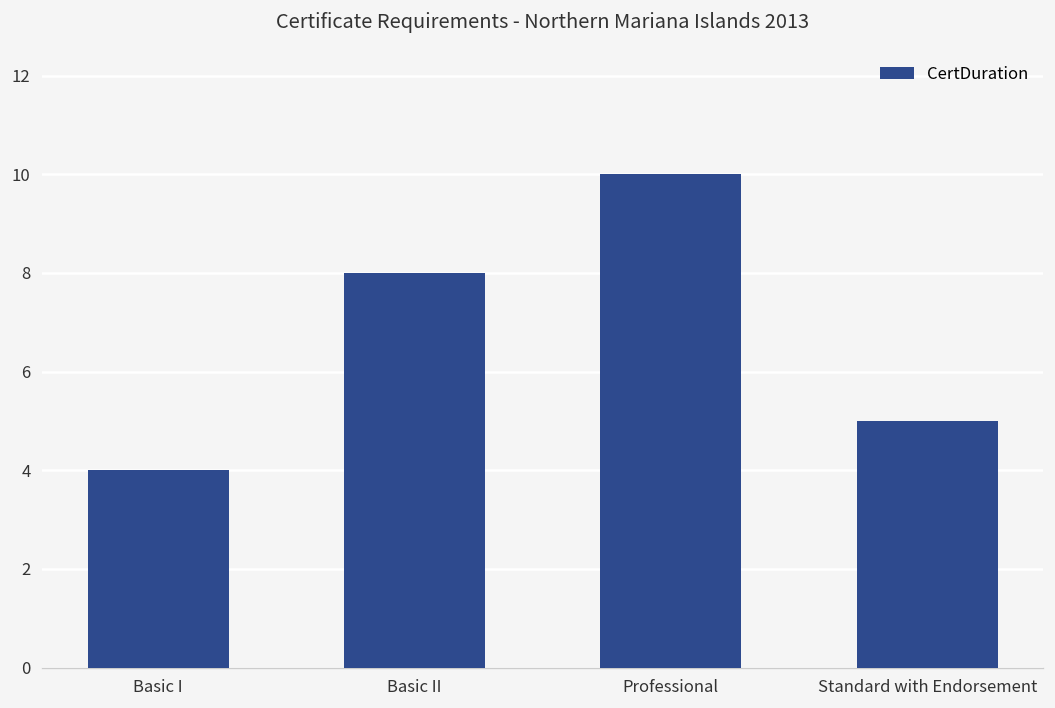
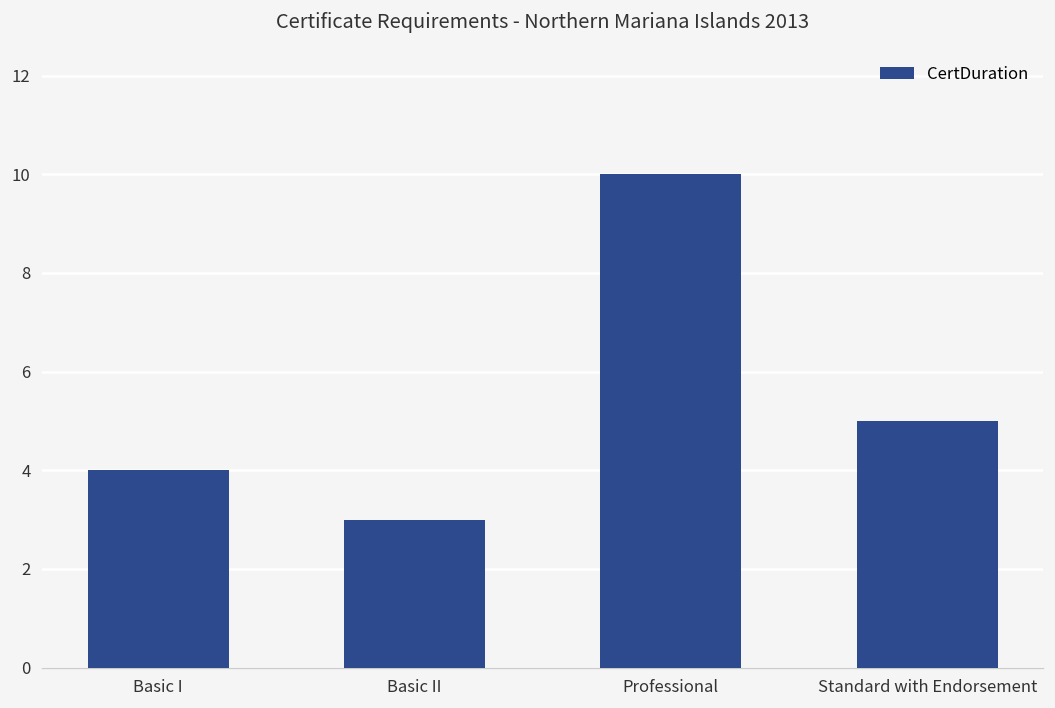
Basic II: 8 -> 3
